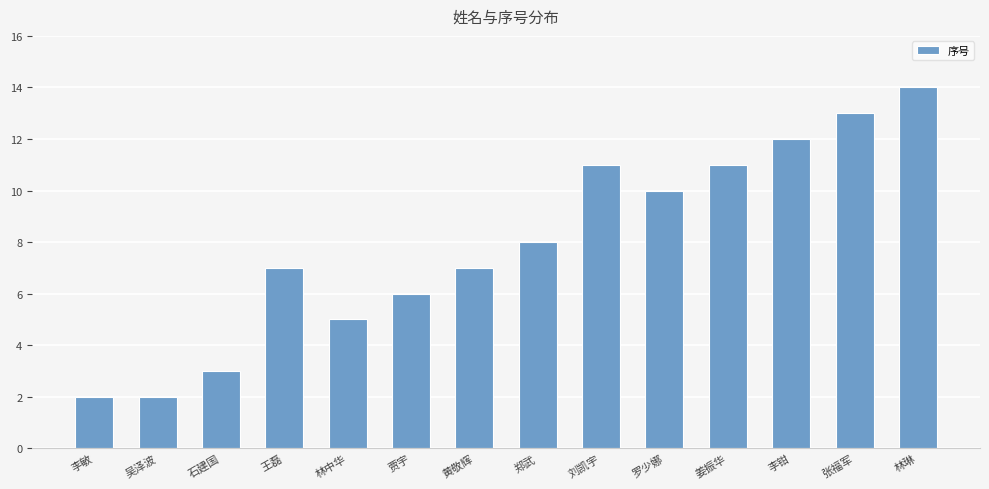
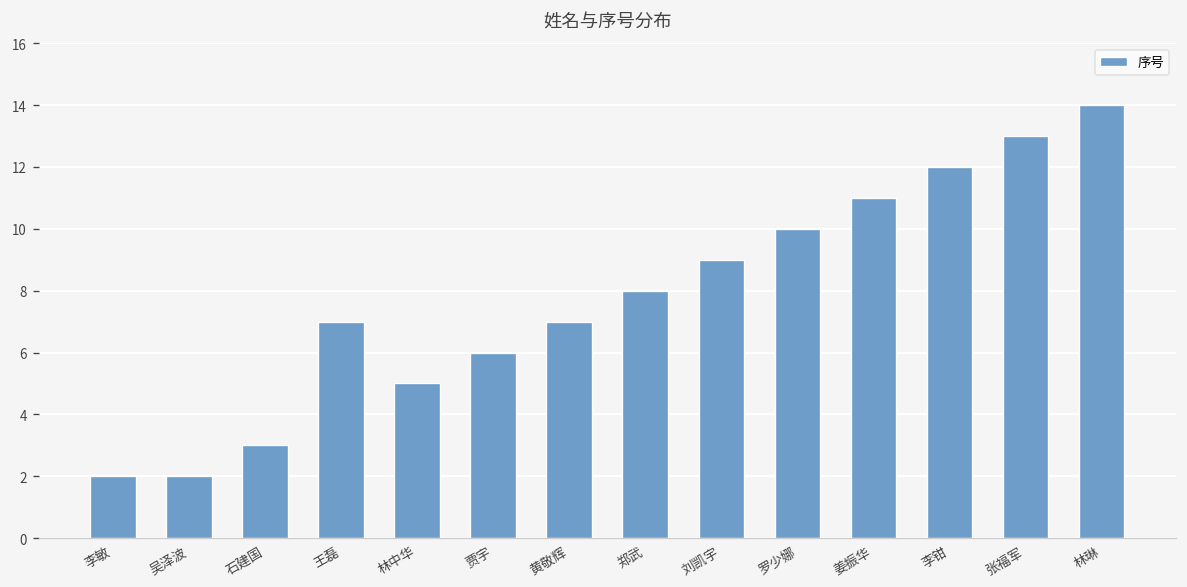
刘凯宇: 11 -> 9
